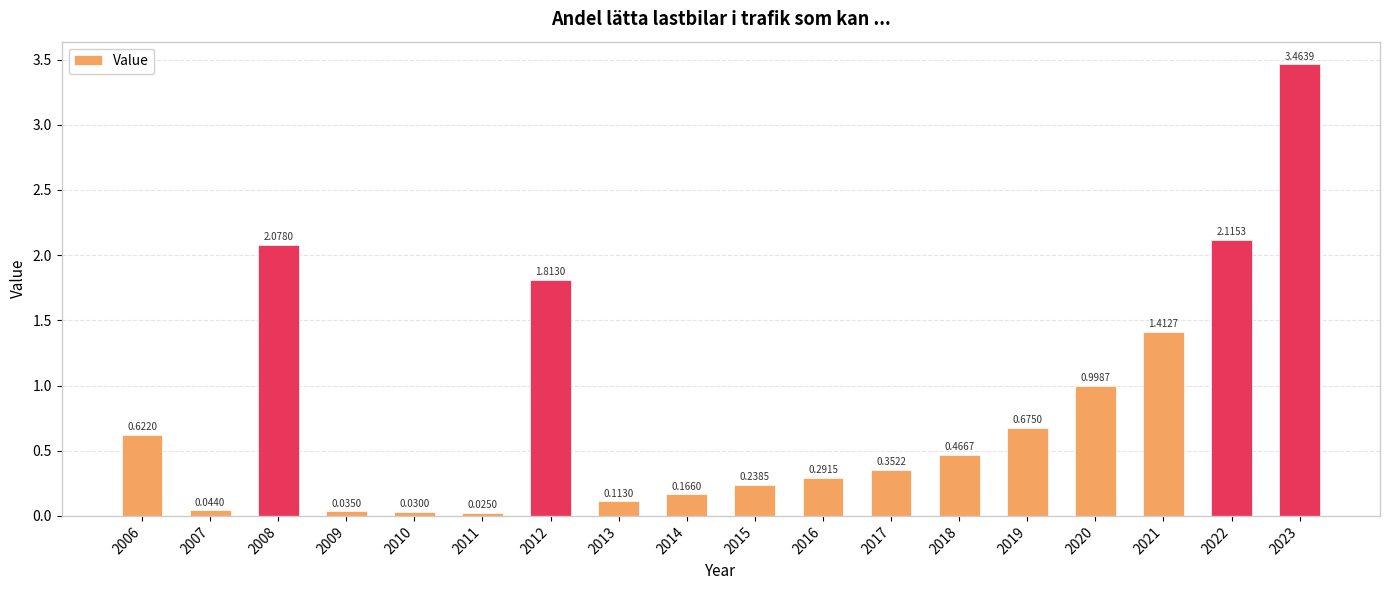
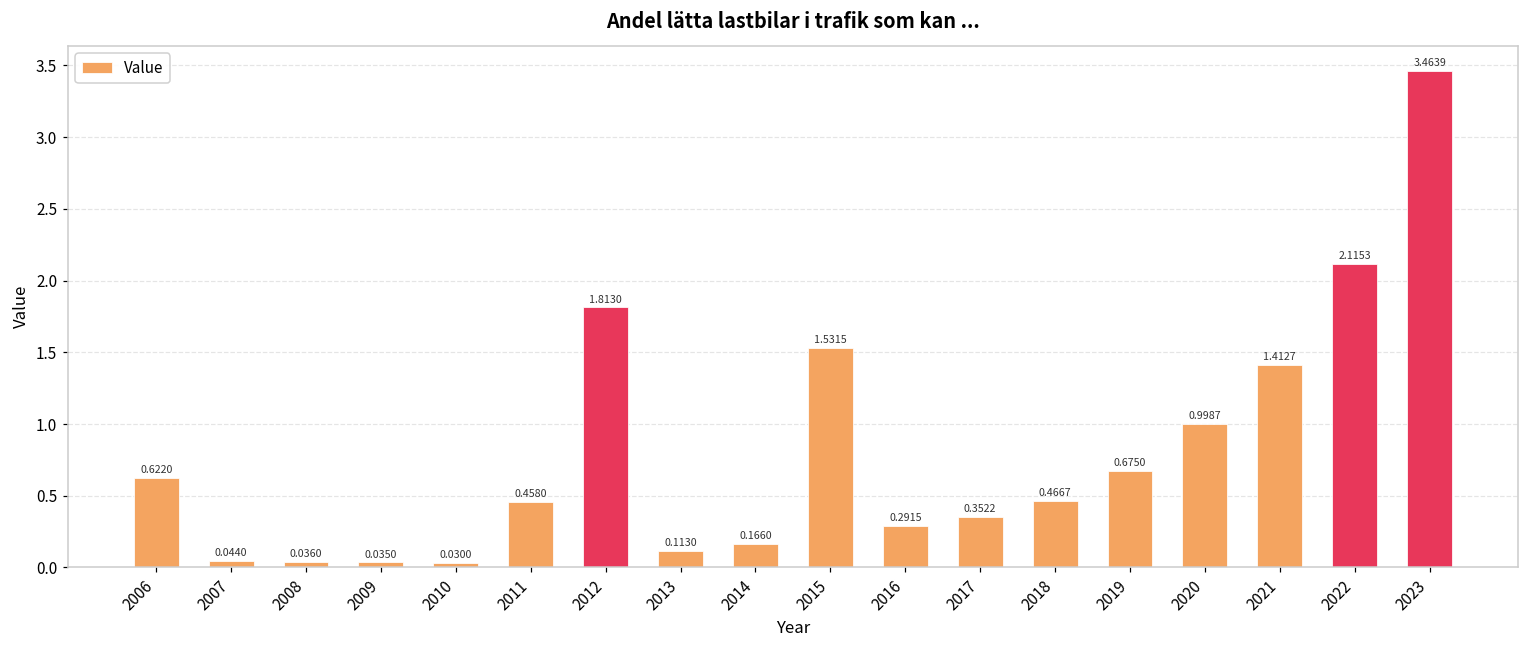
2008: 2.0780 -> 0.0360
2011: 0.0250 -> 0.4580
2015: 0.2385 -> 1.5315
